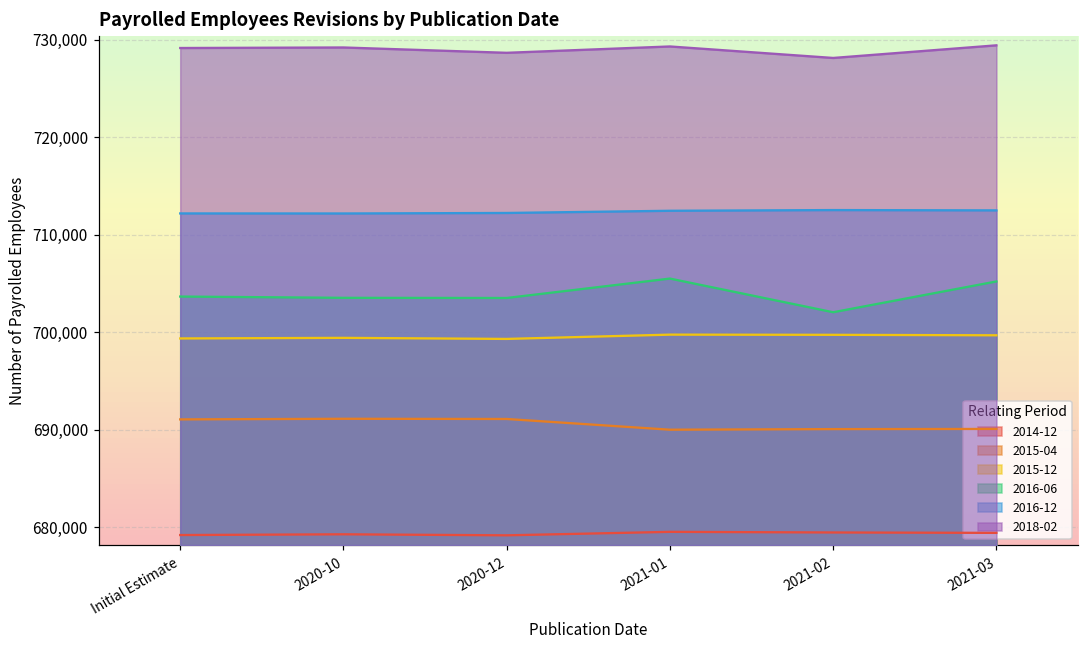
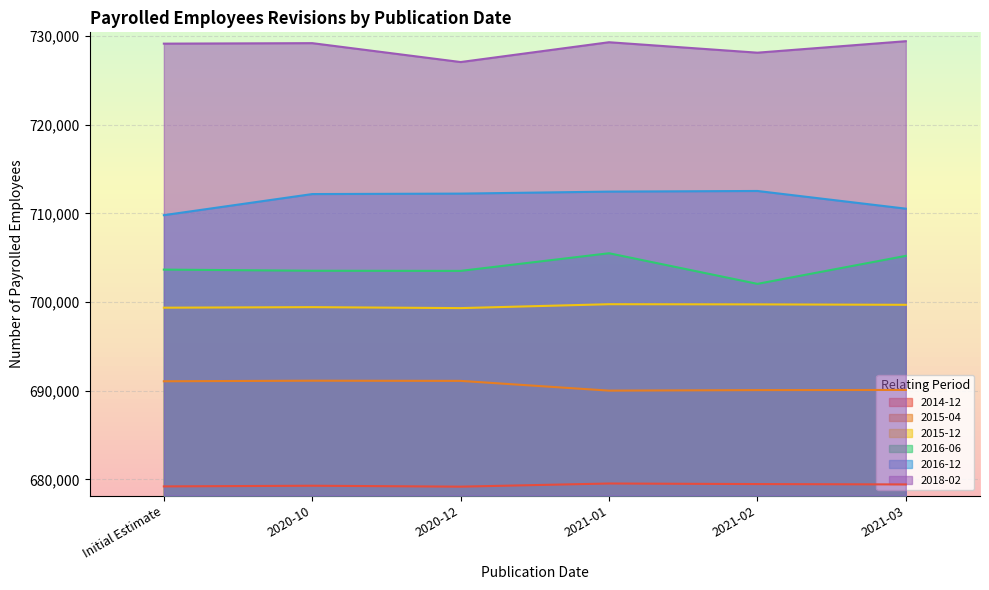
2016-12, Initial Estimate: 712,000 -> 710,000
2018-02, 2020-12: 729,000 -> 727,000
2016-12, 2021-03: 712,000 -> 711,000
